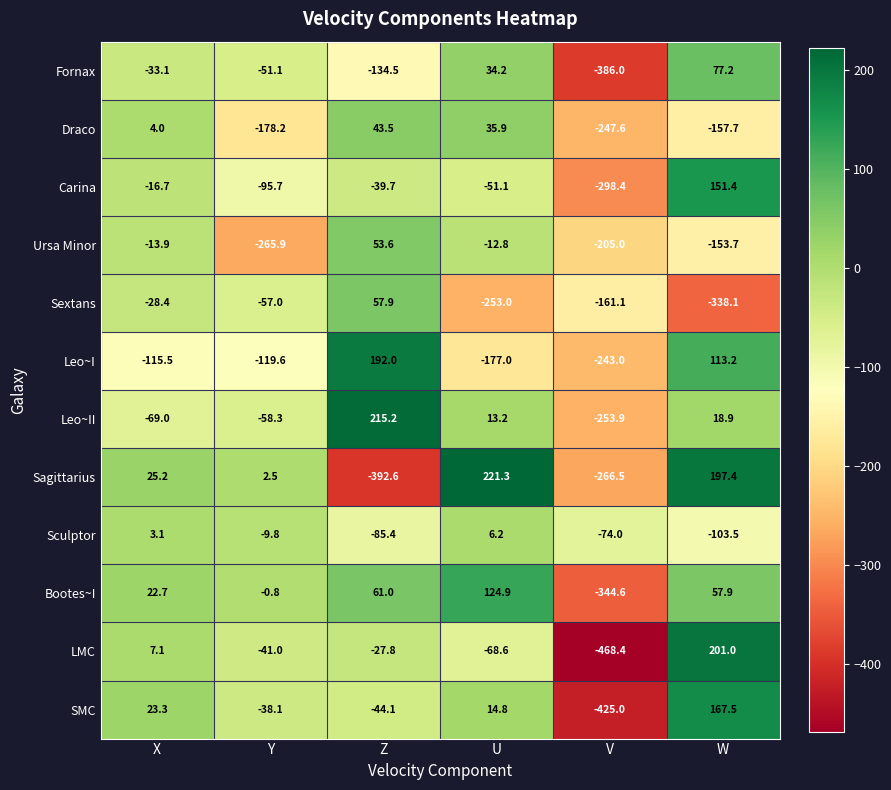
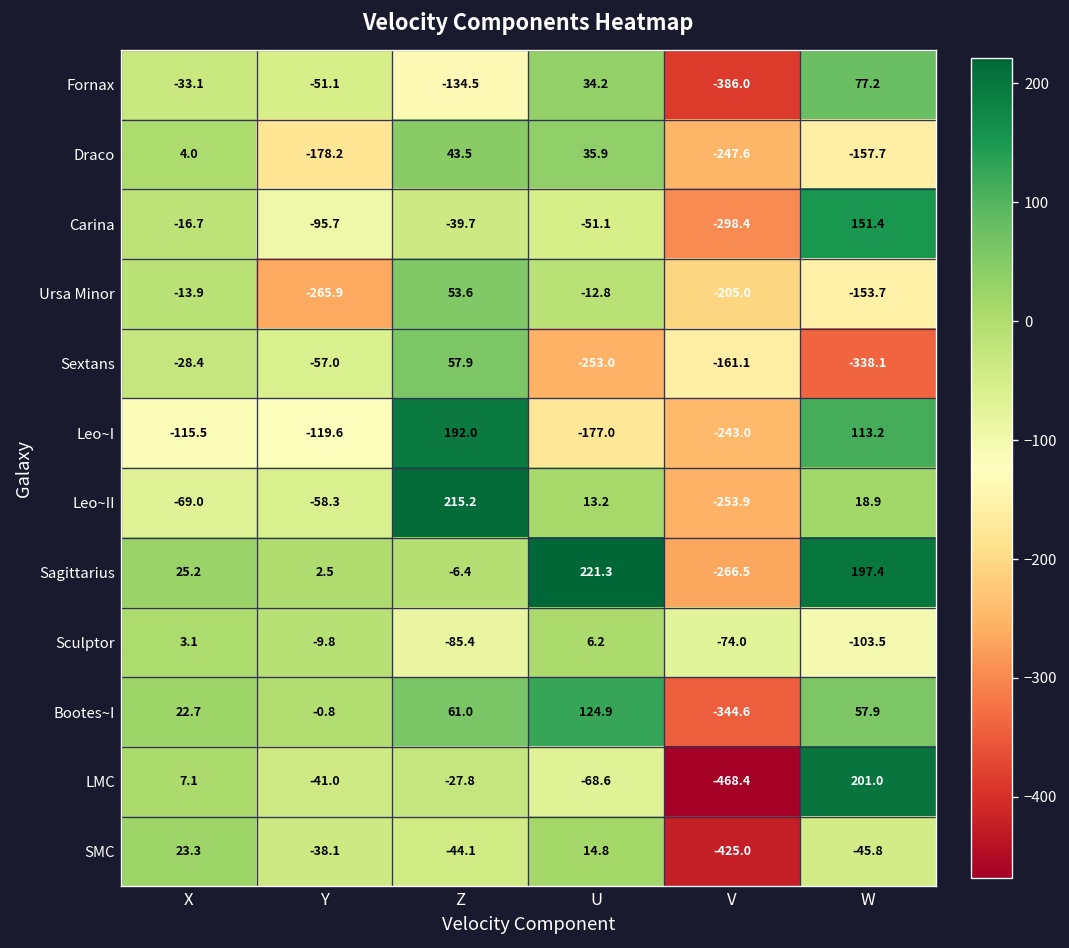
Sagittarius, Z: -392.6 -> -6.4
SMC, W: 167.5 -> -45.8
